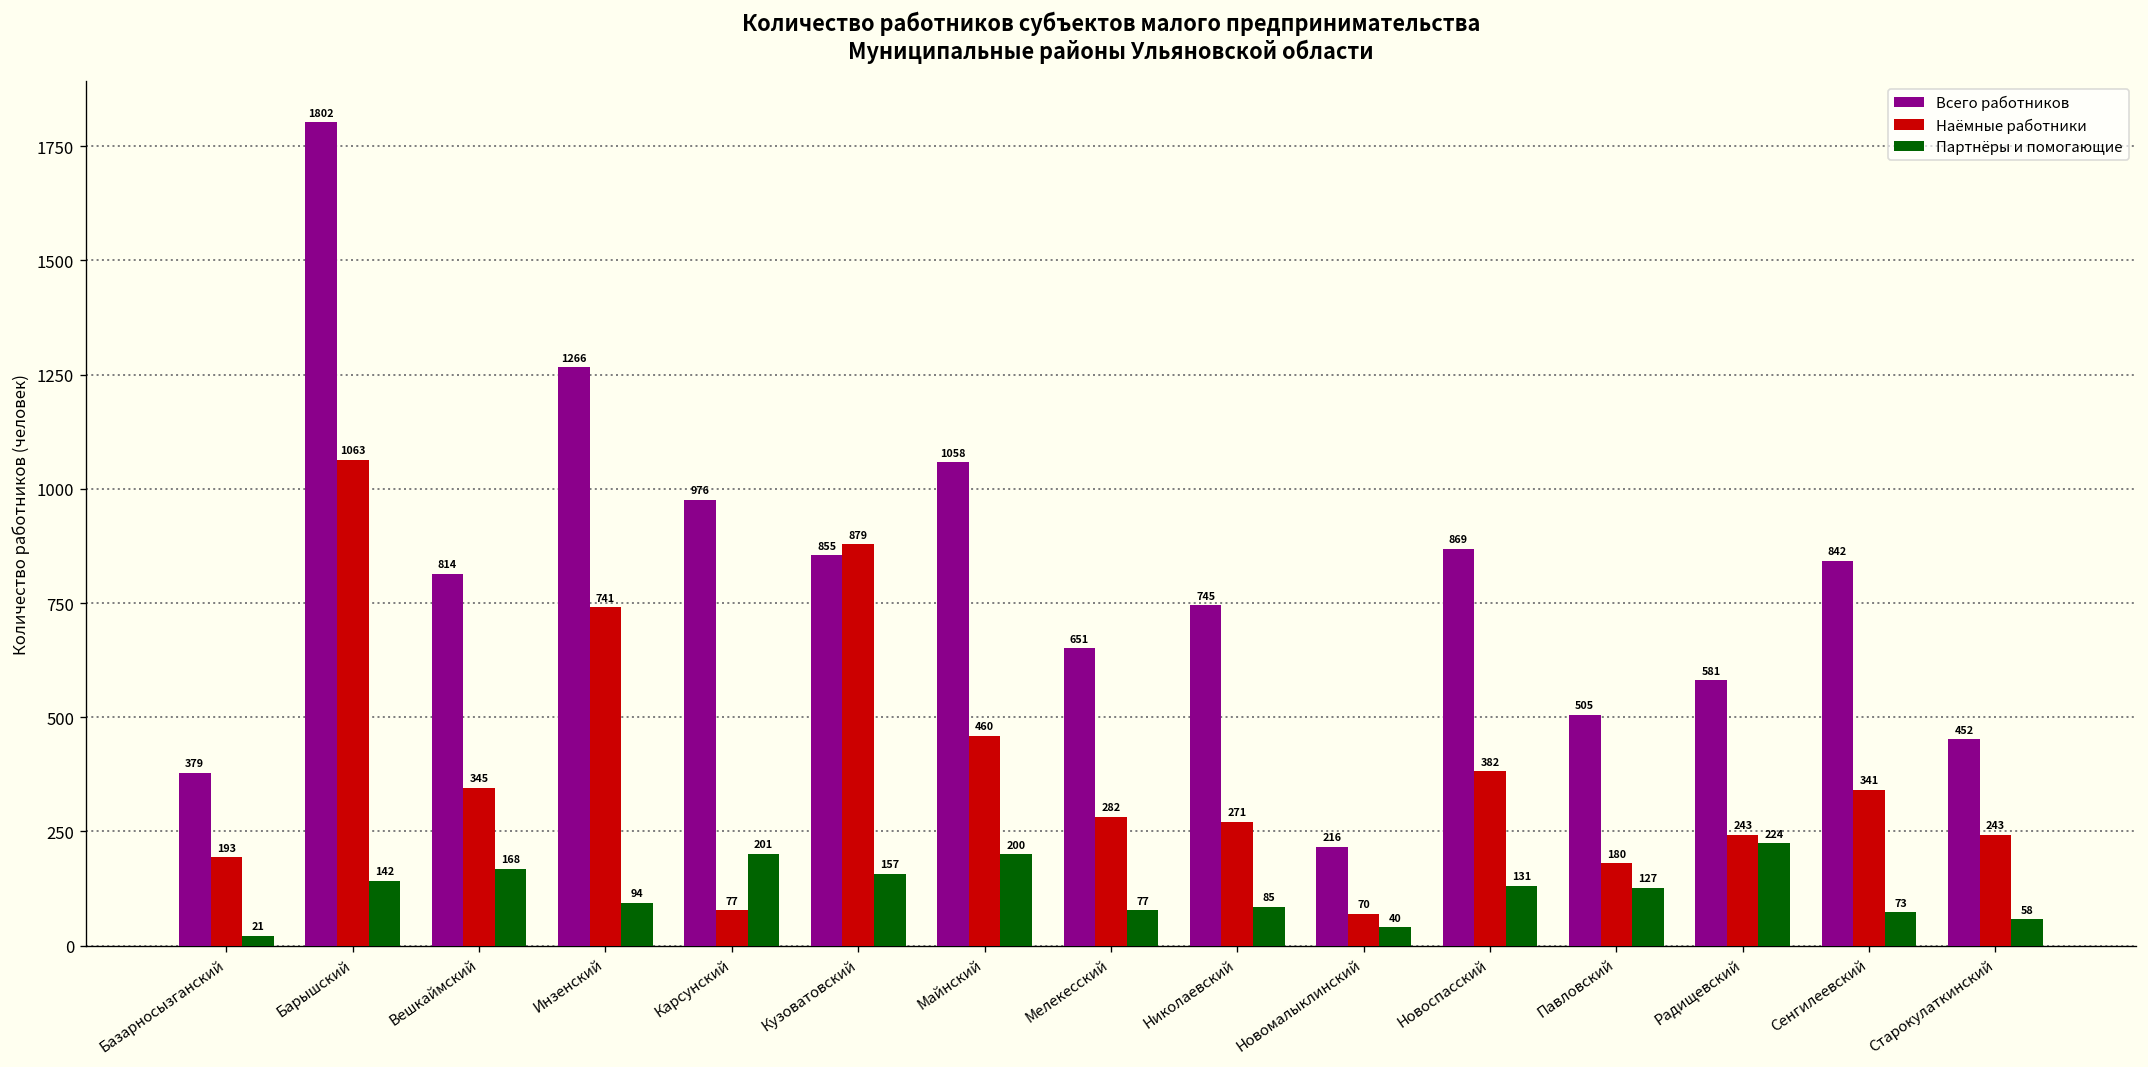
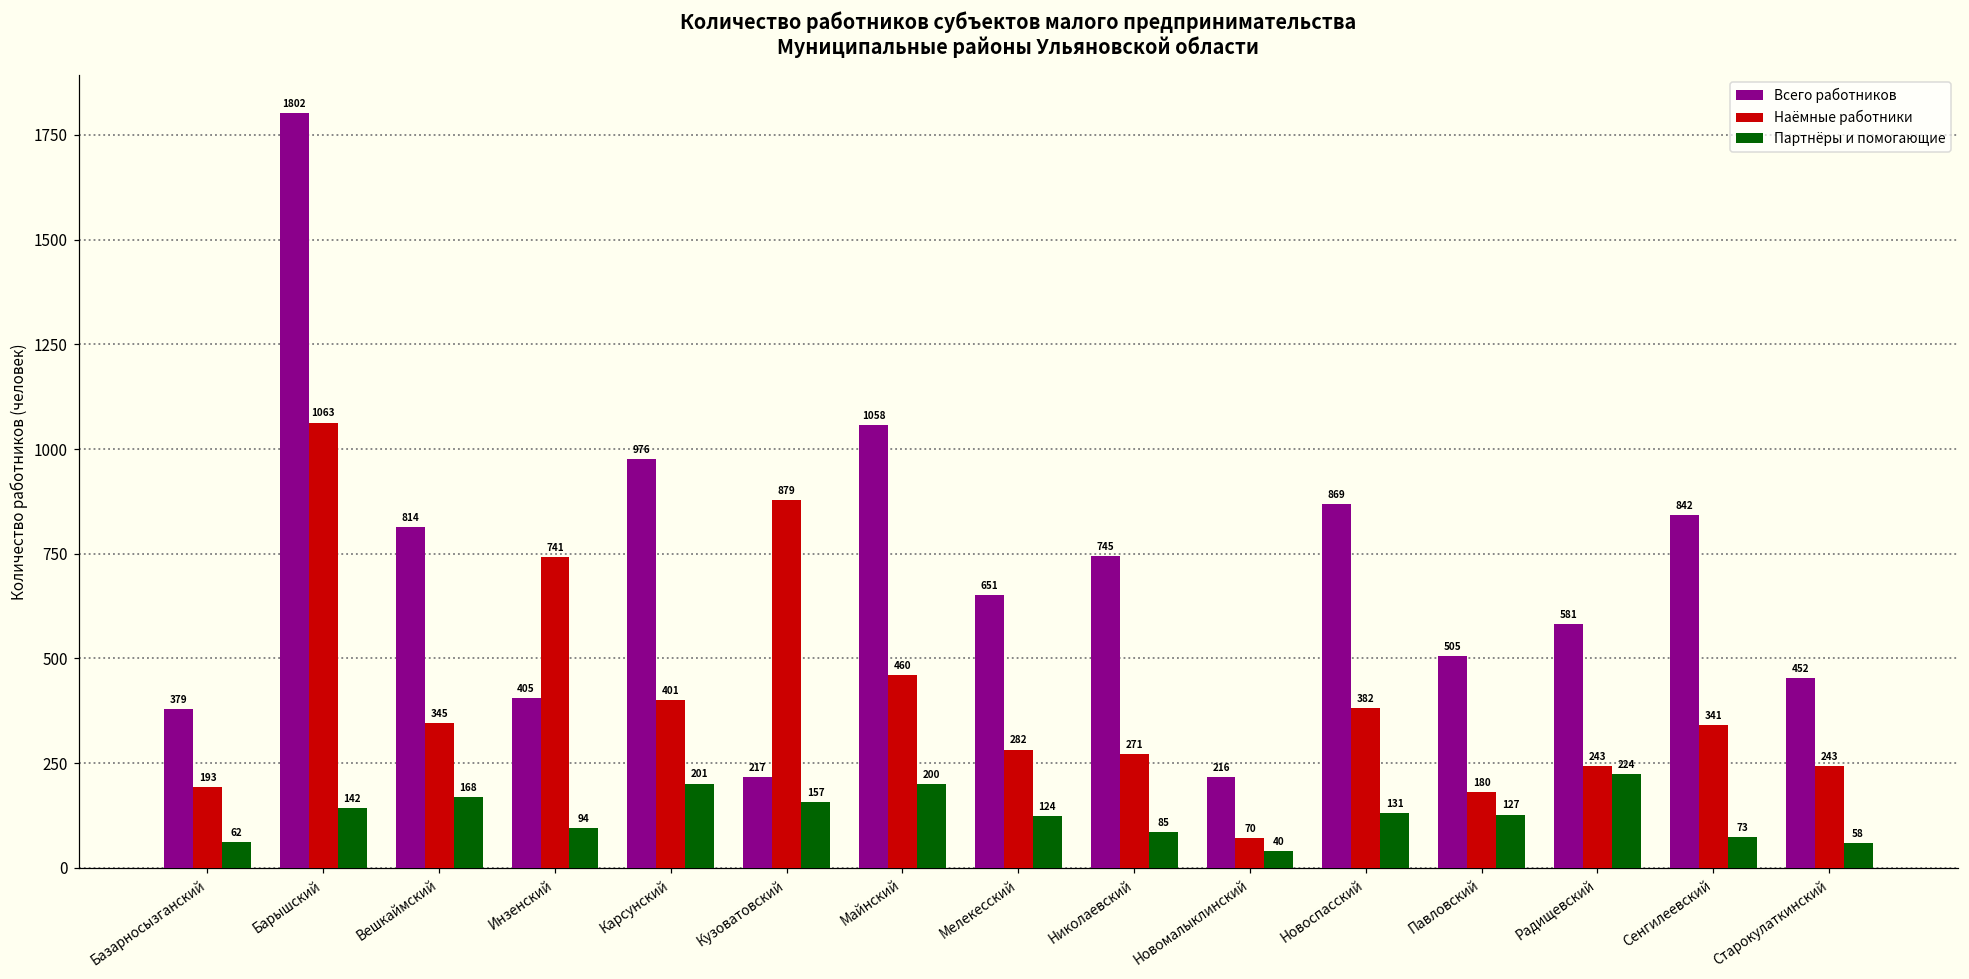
Партнёры и помогающие, Базарносызганский: 21 -> 62
Всего работников, Инзенский: 1266 -> 405
Наёмные работники, Карсунский: 77 -> 401
Всего работников, Кузоватовский: 855 -> 217
Партнёры и помогающие, Мелекесский: 77 -> 124
